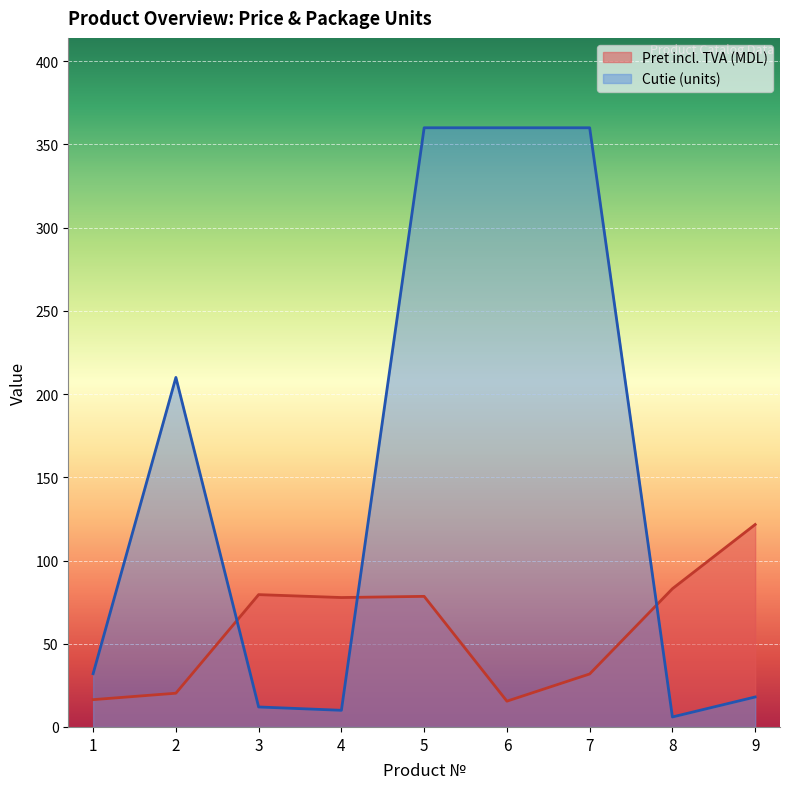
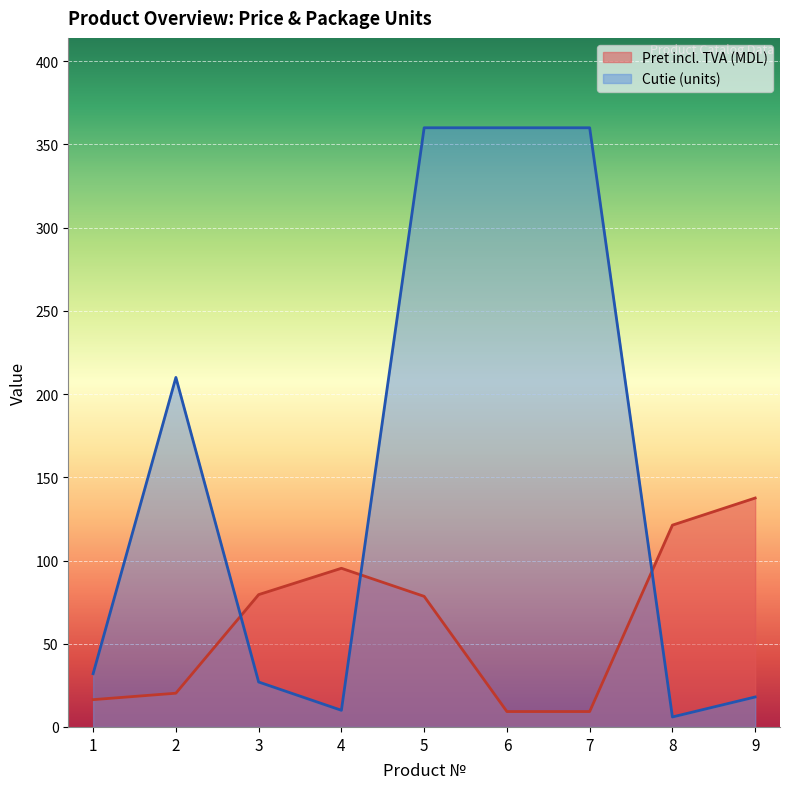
Cutie (units), 3: 12 -> 27
Pret incl. TVA (MDL), 4: 78 -> 95
Pret incl. TVA (MDL), 6: 15 -> 9
Pret incl. TVA (MDL), 7: 32 -> 9
Pret incl. TVA (MDL), 8: 83 -> 121
Pret incl. TVA (MDL), 9: 122 -> 138
